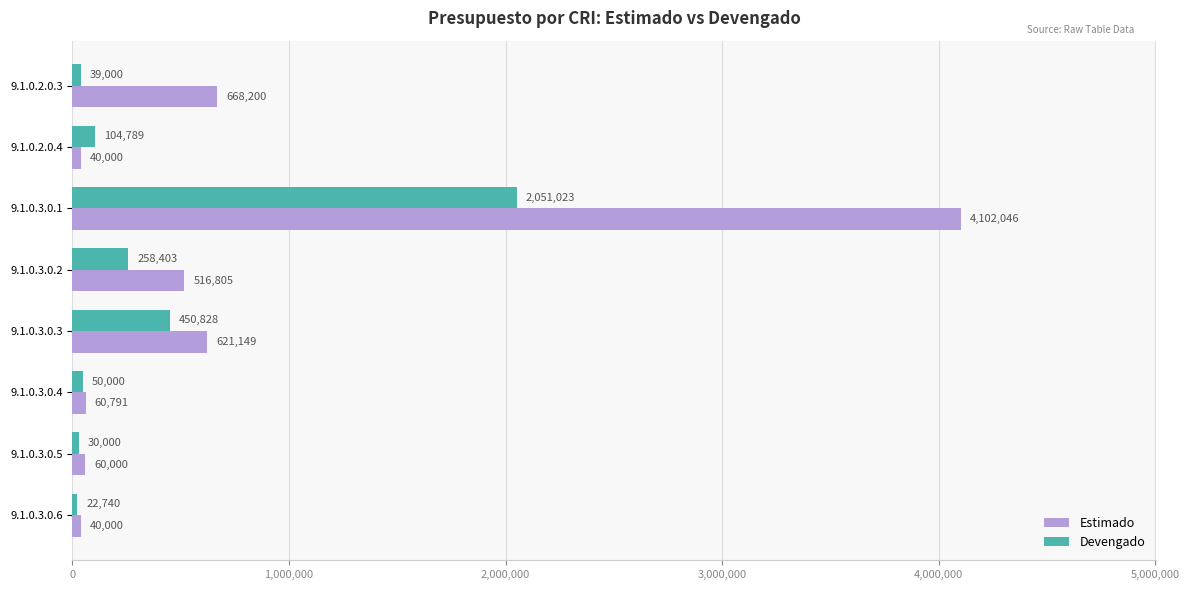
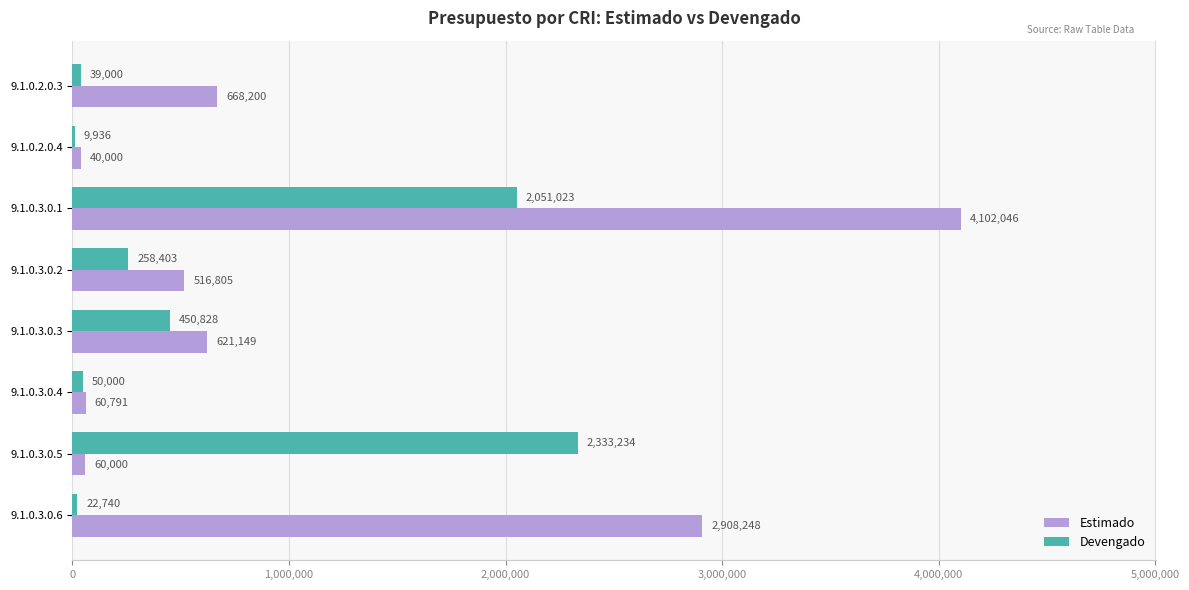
Devengado, 9.1.0.2.0.4: 104,789 -> 9,936
Devengado, 9.1.0.3.0.5: 30,000 -> 2,333,234
Estimado, 9.1.0.3.0.6: 40,000 -> 2,908,248
